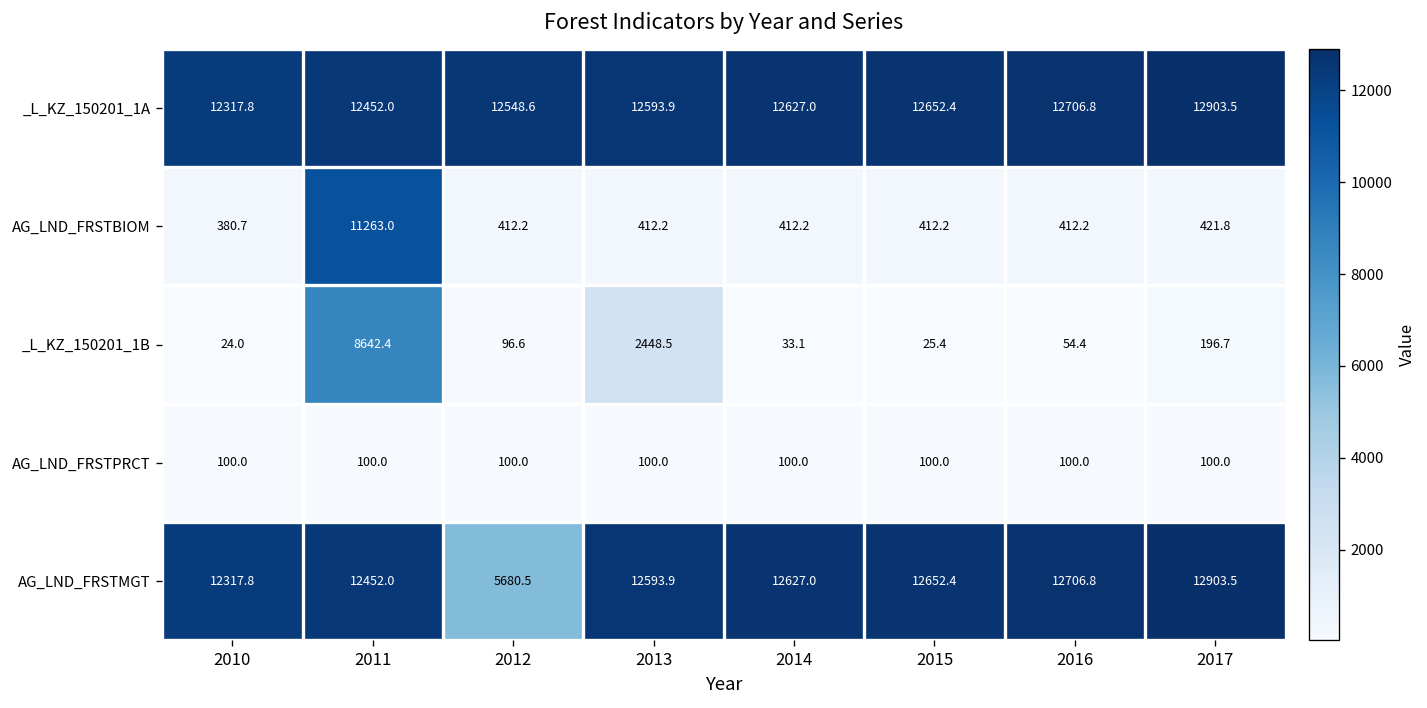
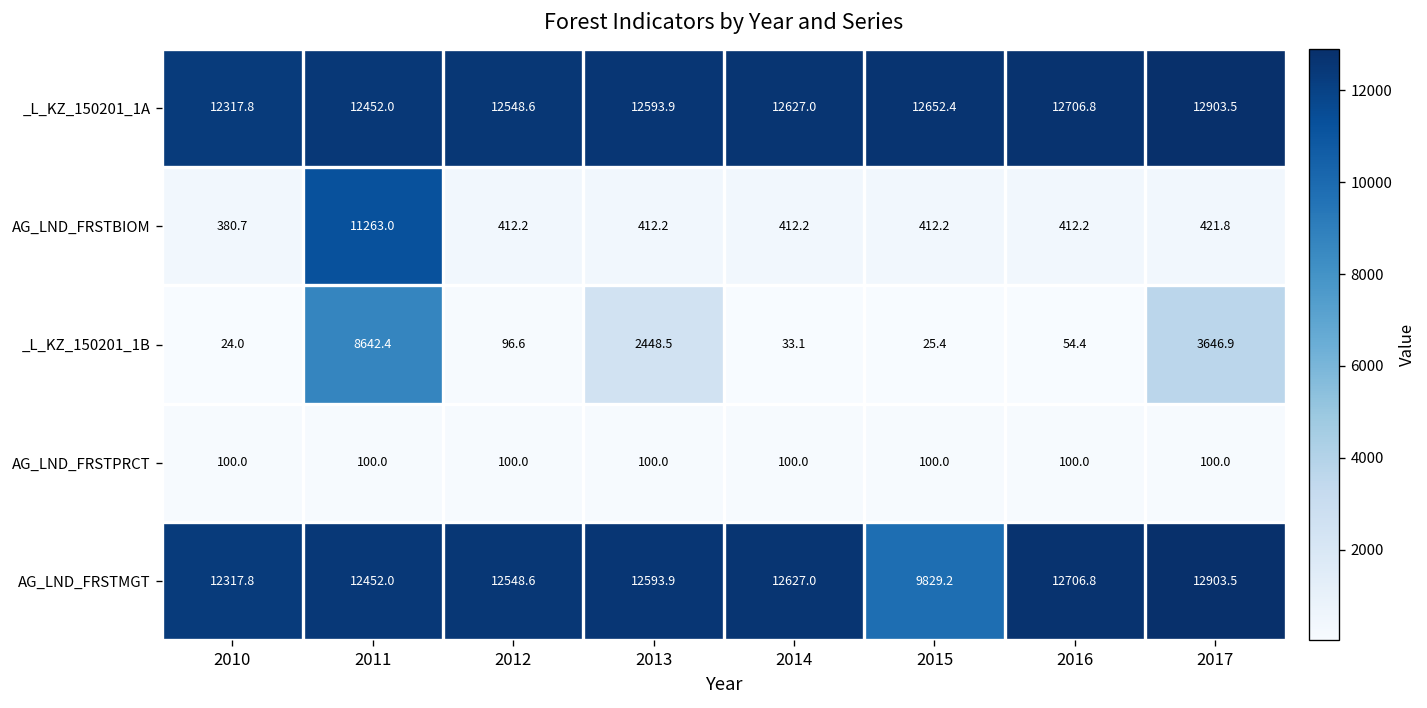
_L_KZ_150201_1B, 2017: 196.7 -> 3646.9
AG_LND_FRSTMGT, 2012: 5680.5 -> 12548.6
AG_LND_FRSTMGT, 2015: 12652.4 -> 9829.2
